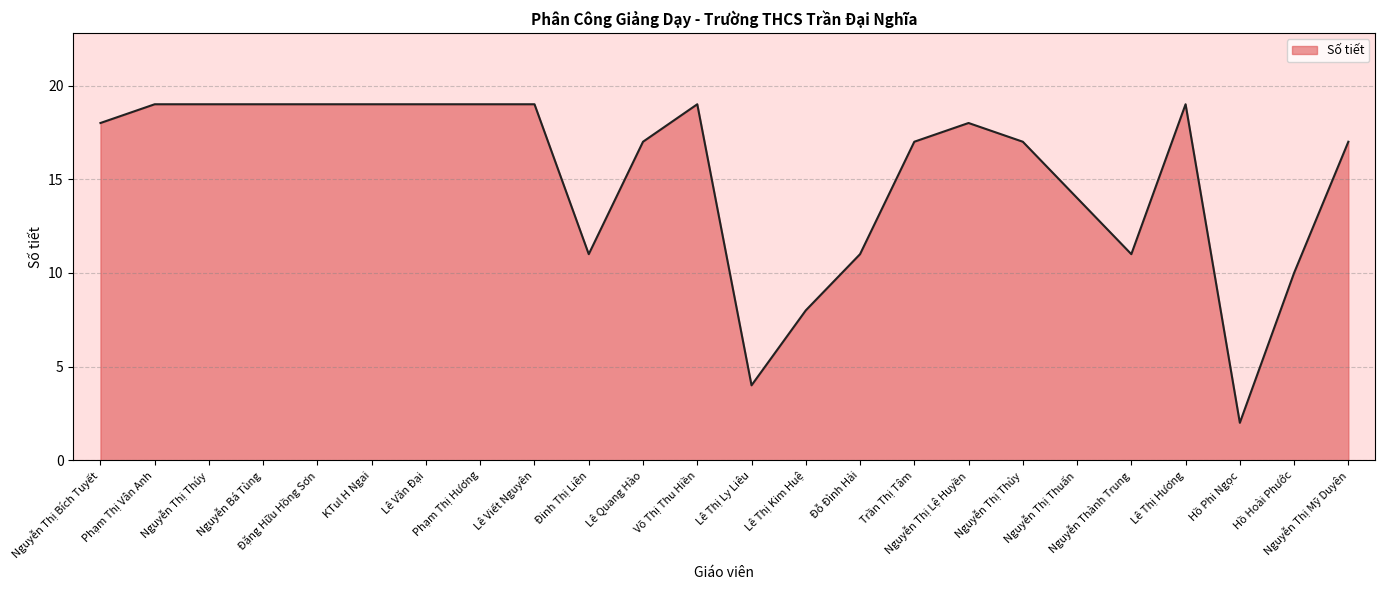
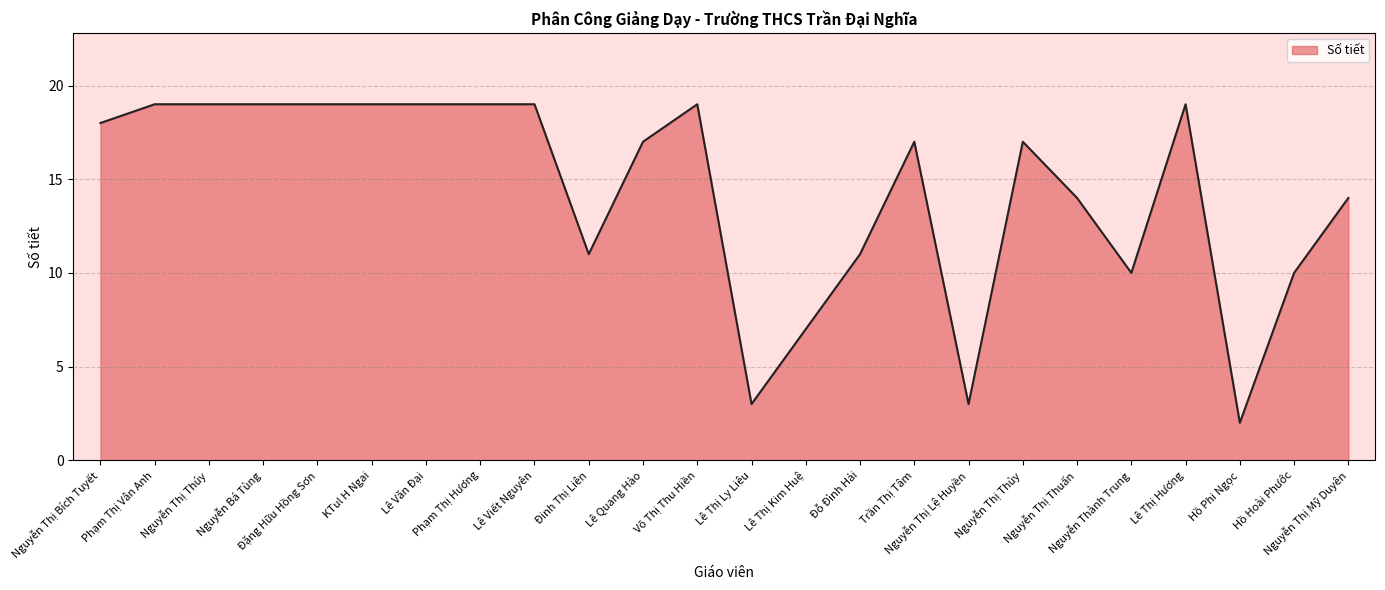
Lê Thị Ly Liêu: 4 -> 3
Lê Thị Kim Huệ: 8 -> 7
Nguyễn Thị Lệ Huyền: 18 -> 3
Nguyễn Thành Trung: 11 -> 10
Nguyễn Thị Mỹ Duyên: 17 -> 14
